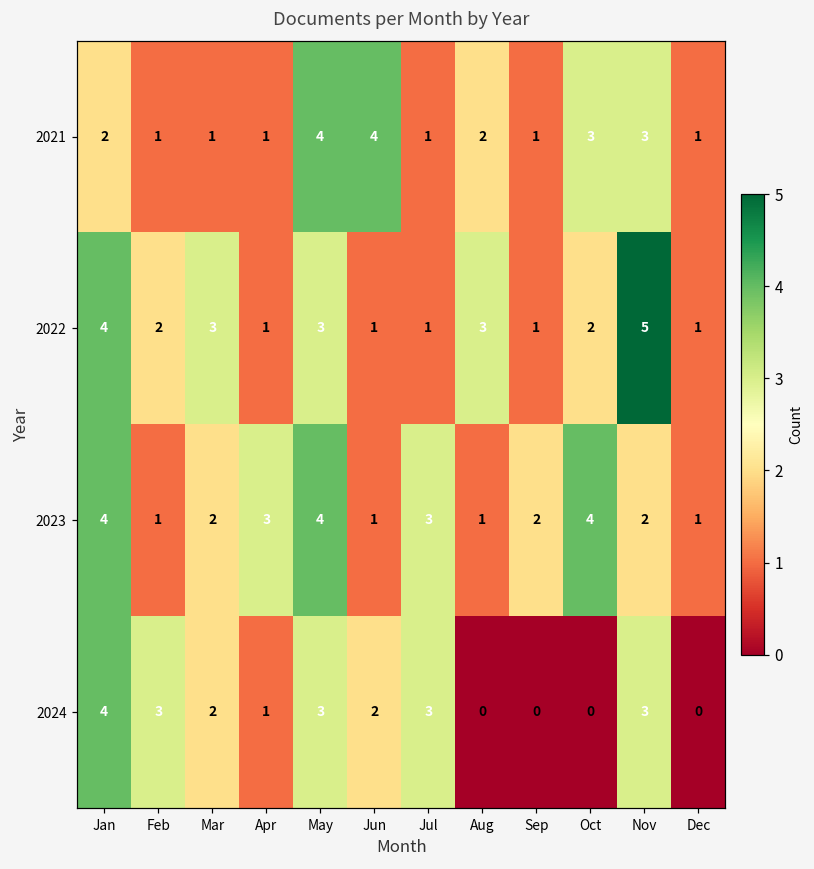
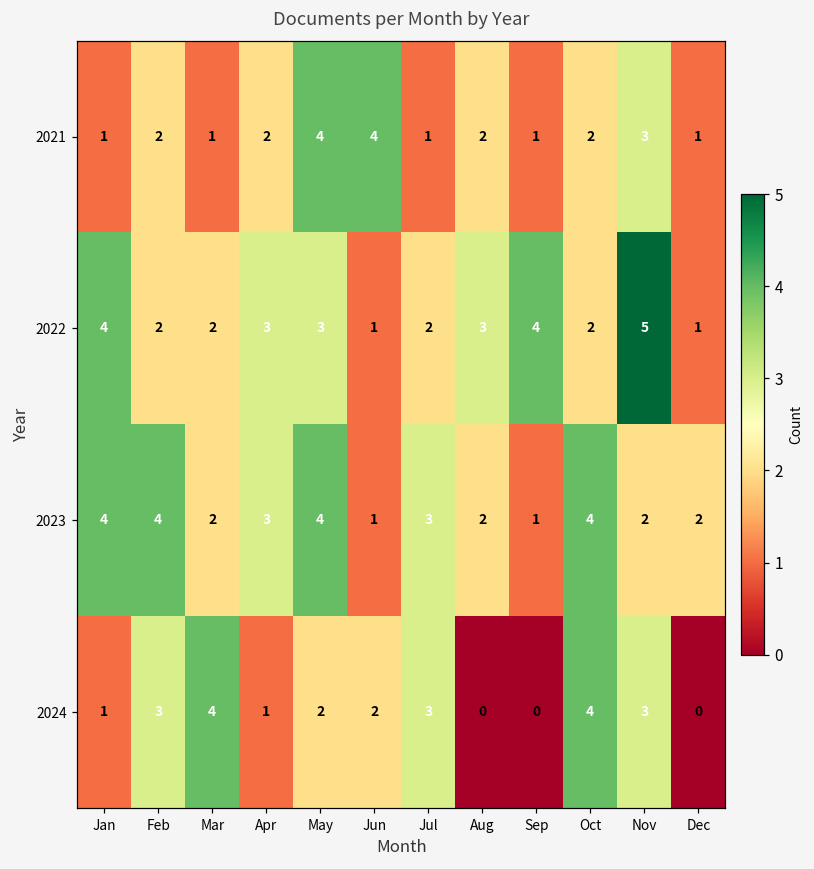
2021, Jan: 2 -> 1
2021, Feb: 1 -> 2
2021, Apr: 1 -> 2
2021, Oct: 3 -> 2
2022, Mar: 3 -> 2
2022, Apr: 1 -> 3
2022, Jul: 1 -> 2
2022, Sep: 1 -> 4
2023, Feb: 1 -> 4
2023, Aug: 1 -> 2
2023, Sep: 2 -> 1
2023, Dec: 1 -> 2
2024, Jan: 4 -> 1
2024, Mar: 2 -> 4
2024, May: 3 -> 2
2024, Oct: 0 -> 4
